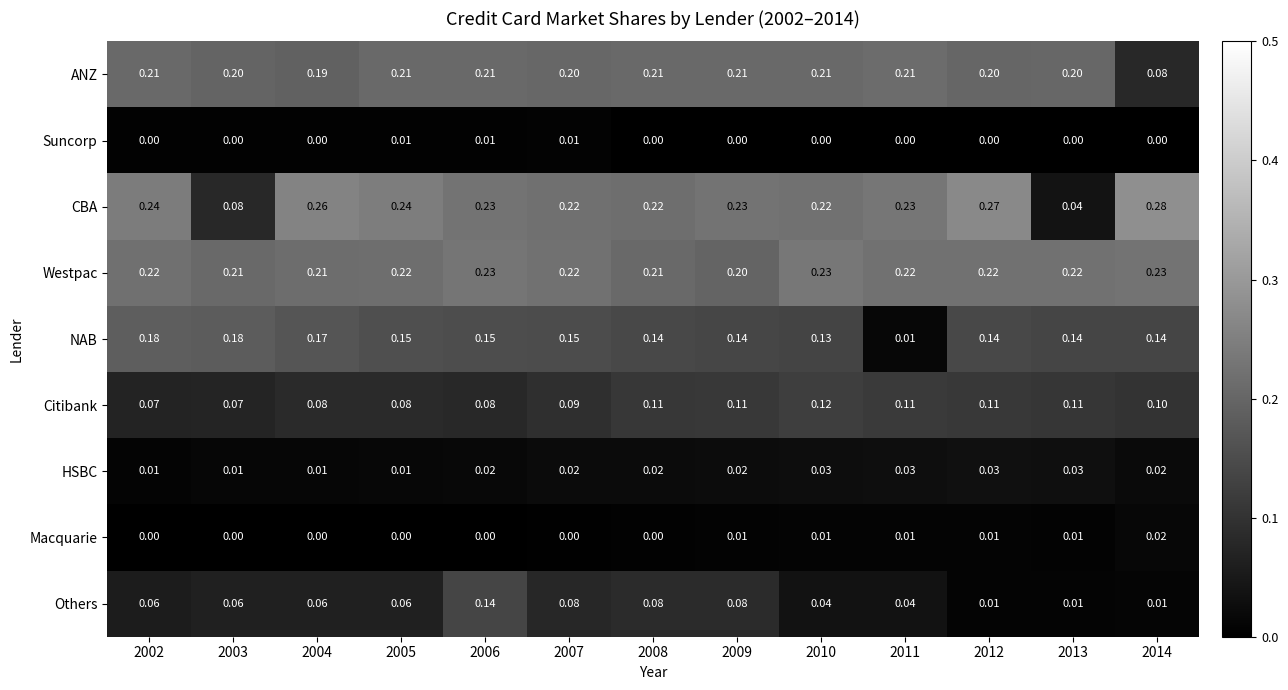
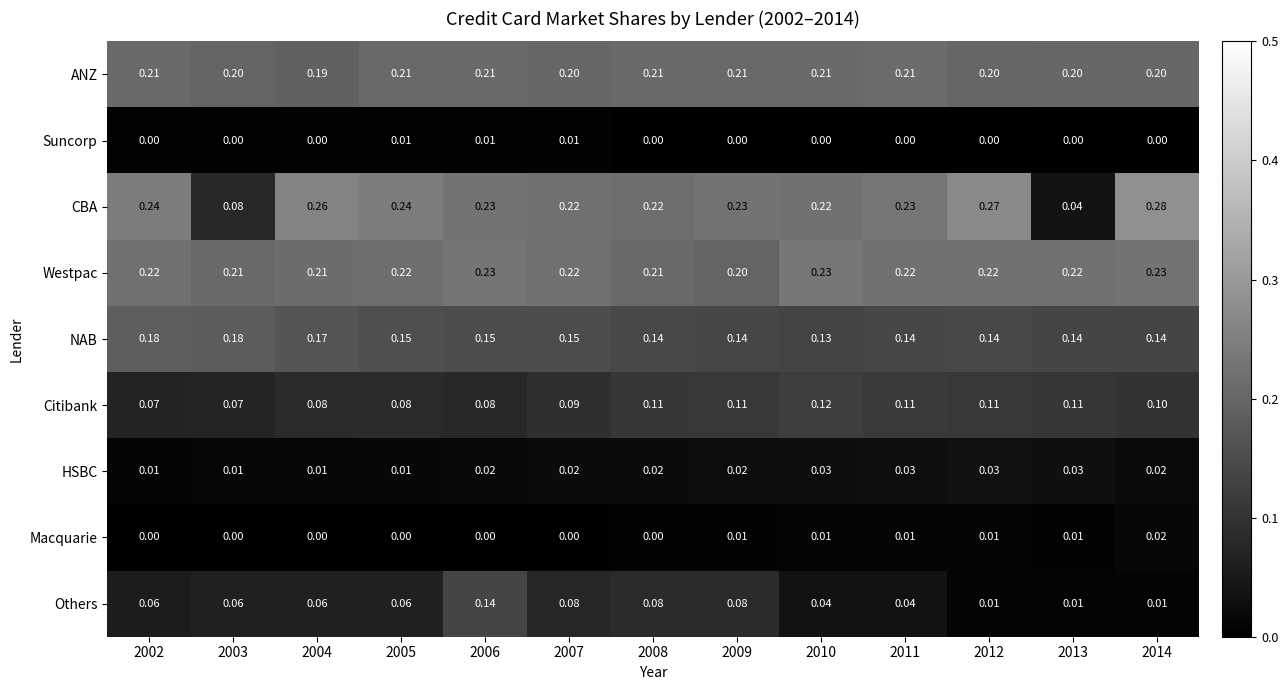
ANZ, 2014: 0.08 -> 0.20
NAB, 2011: 0.01 -> 0.14
